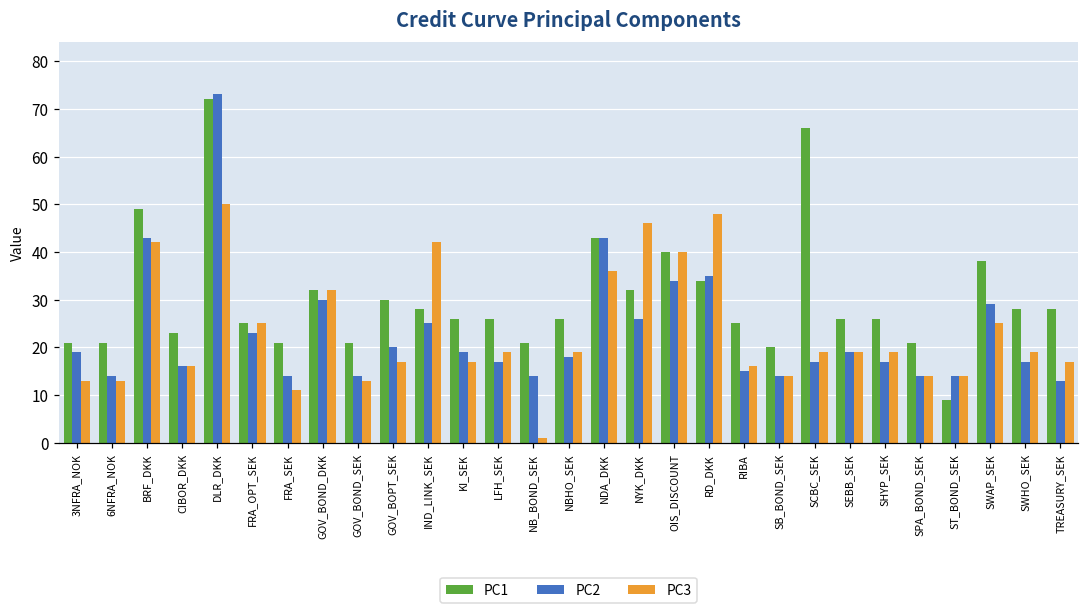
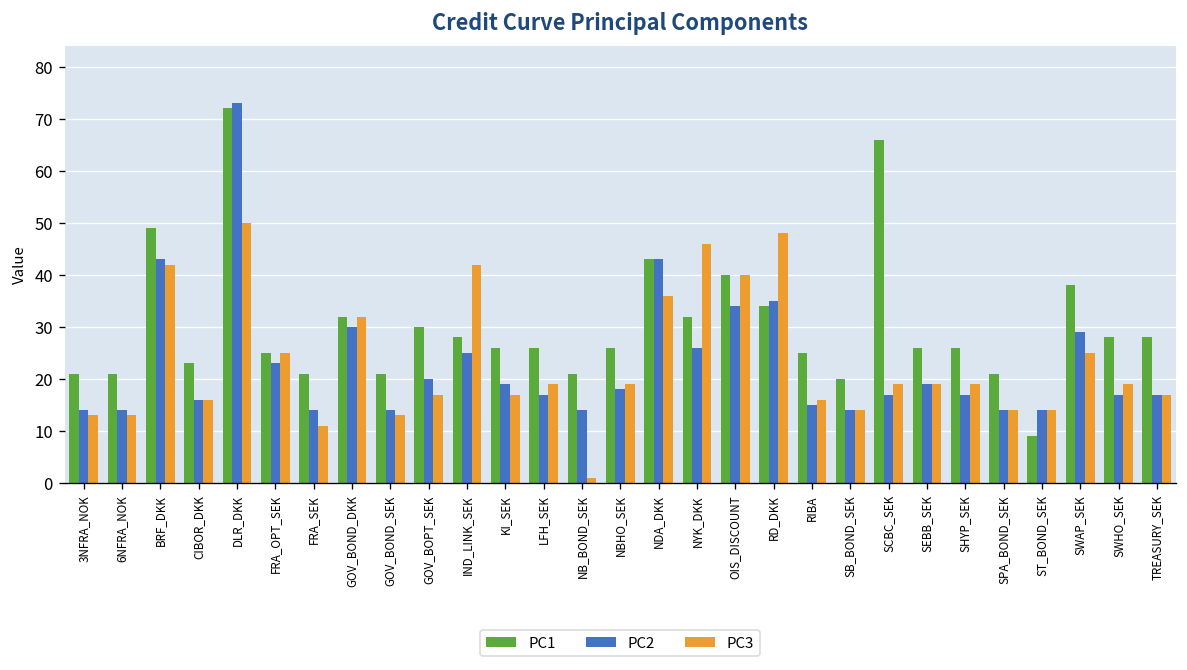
PC2, 3NFRA_NOK: 19 -> 14
PC2, TREASURY_SEK: 13 -> 17
